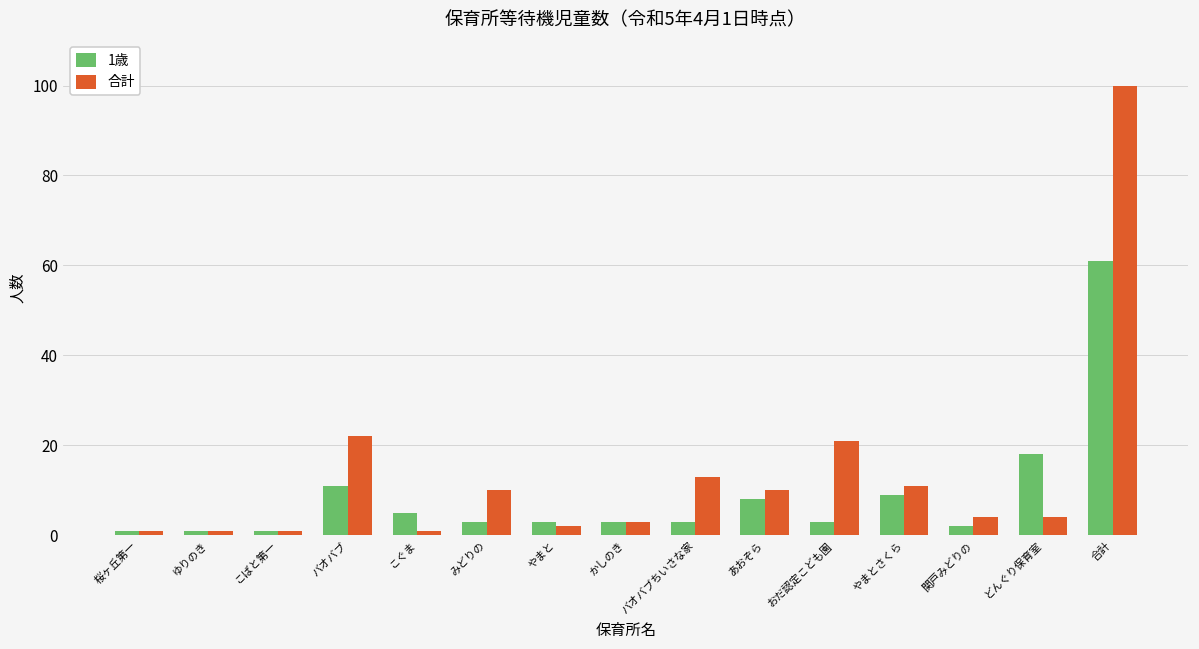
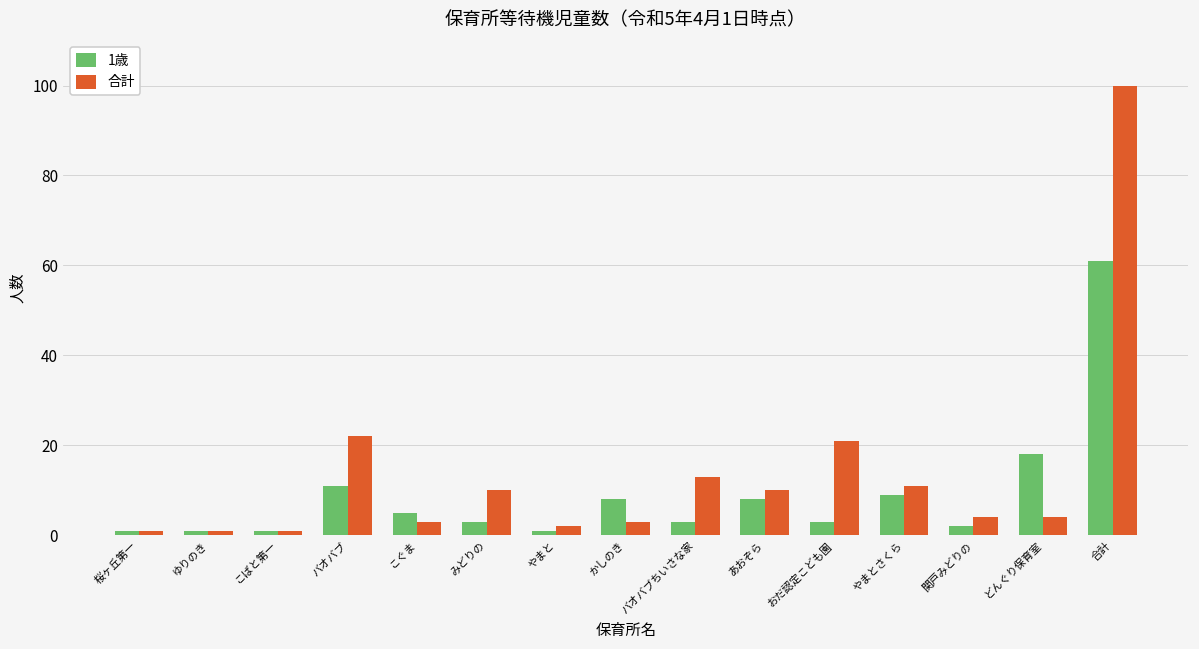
合計, こぐま: 1 -> 3
1歳, やまと: 3 -> 1
1歳, かしのき: 3 -> 8
